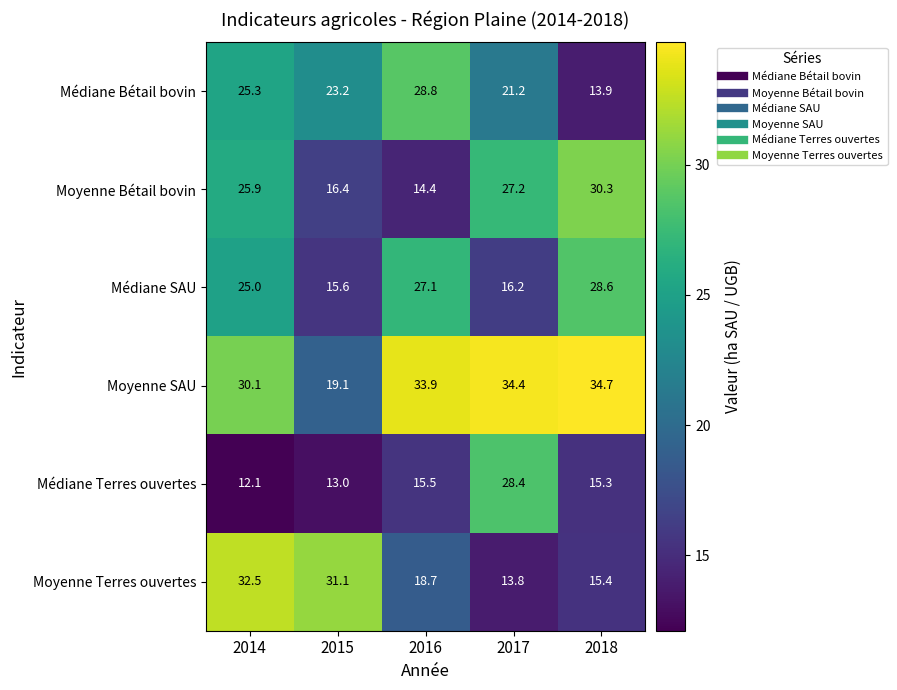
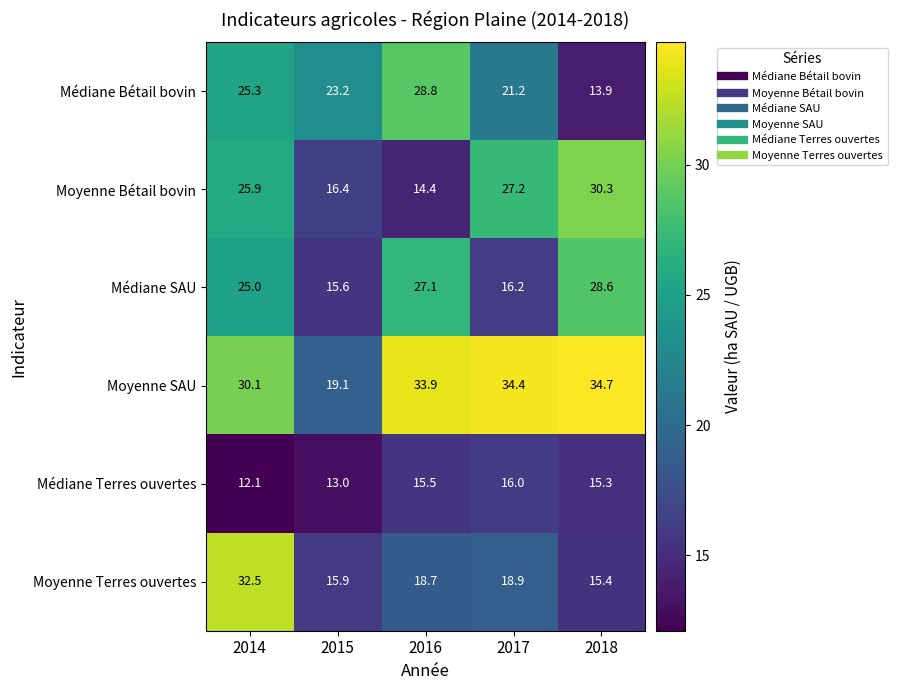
Médiane Terres ouvertes, 2017: 28.4 -> 16.0
Moyenne Terres ouvertes, 2015: 31.1 -> 15.9
Moyenne Terres ouvertes, 2017: 13.8 -> 18.9
